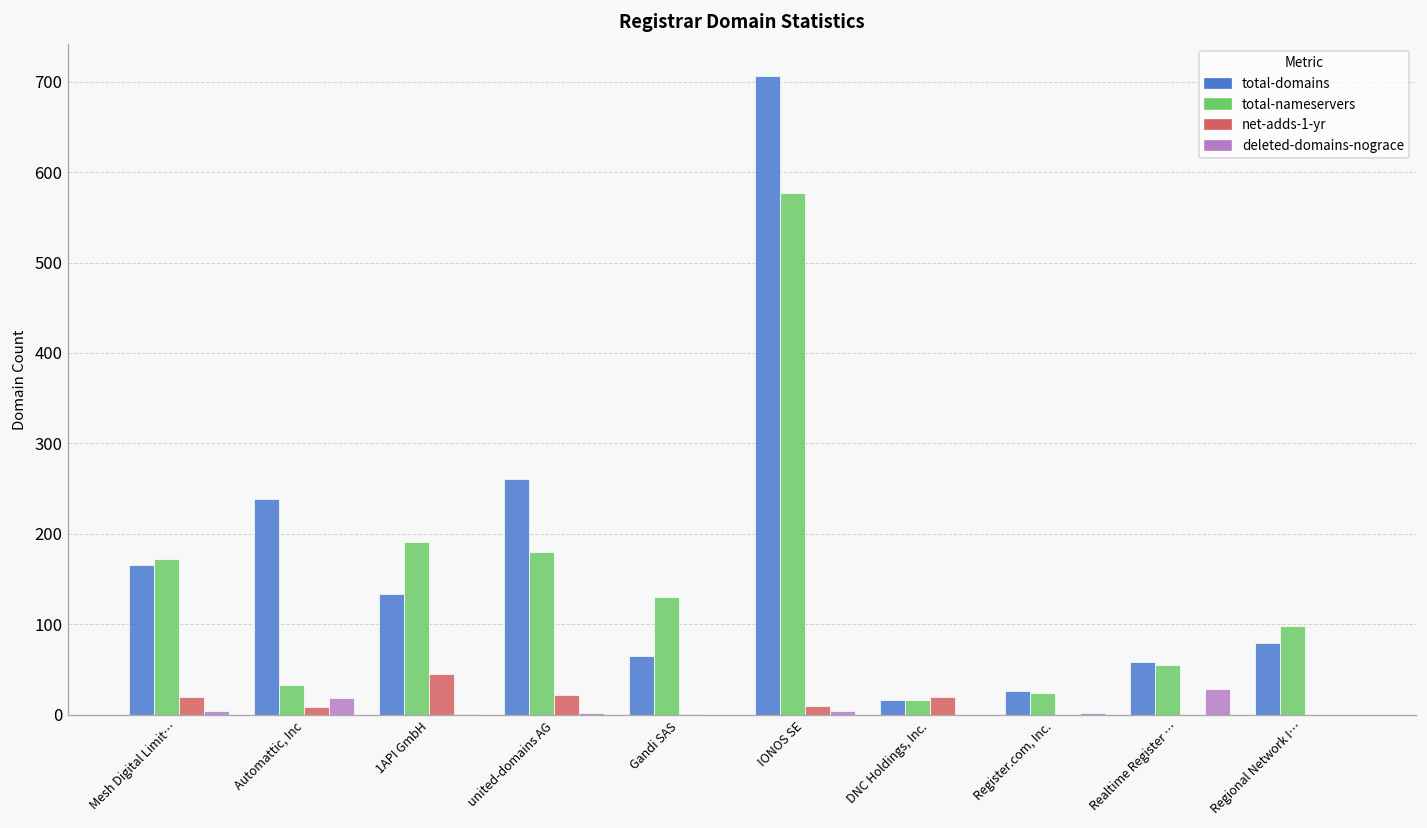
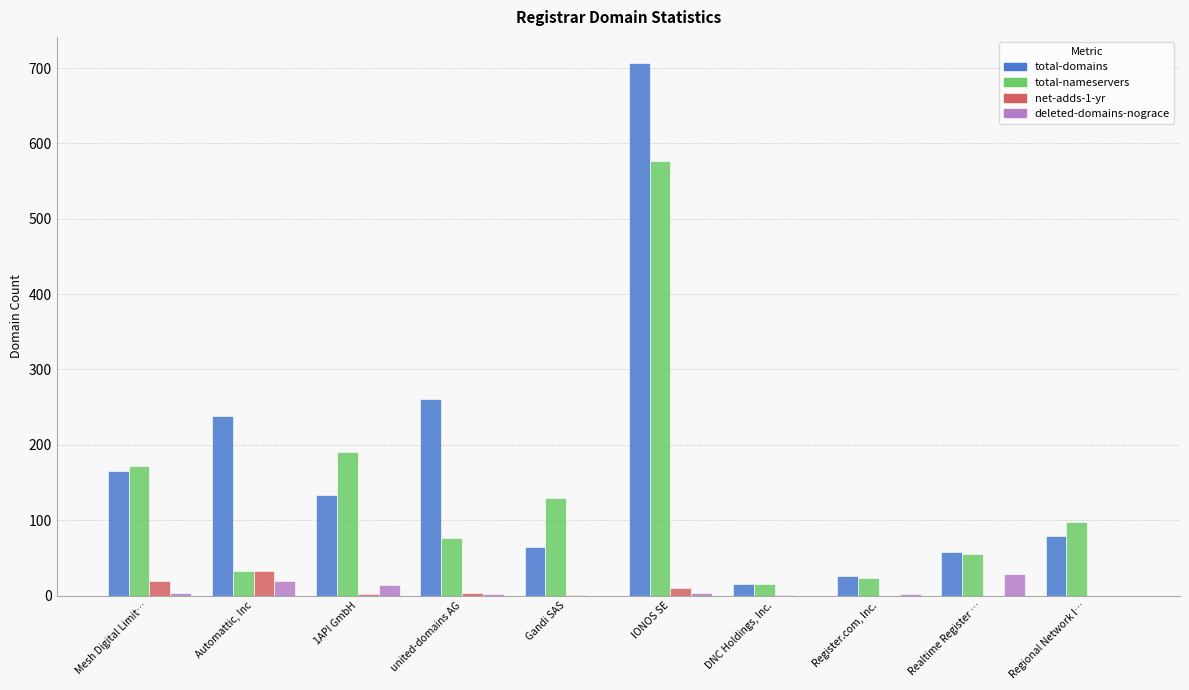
net-adds-1-yr, Automattic, Inc: 10 -> 30
net-adds-1-yr, 1API GmbH: 50 -> 0
deleted-domains-nograce, 1API GmbH: 0 -> 10
total-nameservers, united-domains AG: 180 -> 80
net-adds-1-yr, united-domains AG: 20 -> 0
net-adds-1-yr, DNC Holdings, Inc.: 20 -> 0
